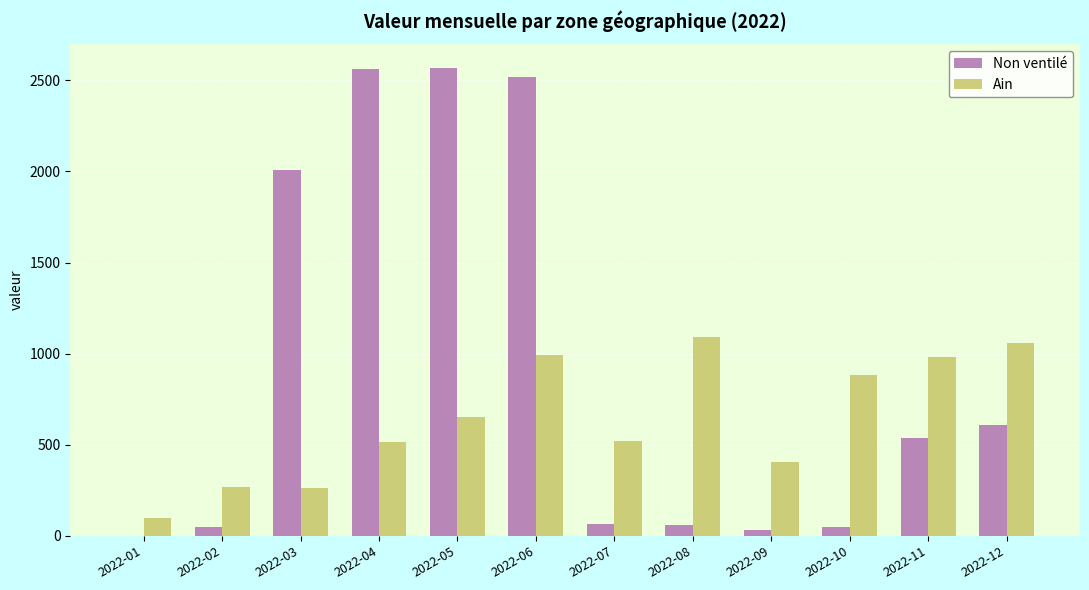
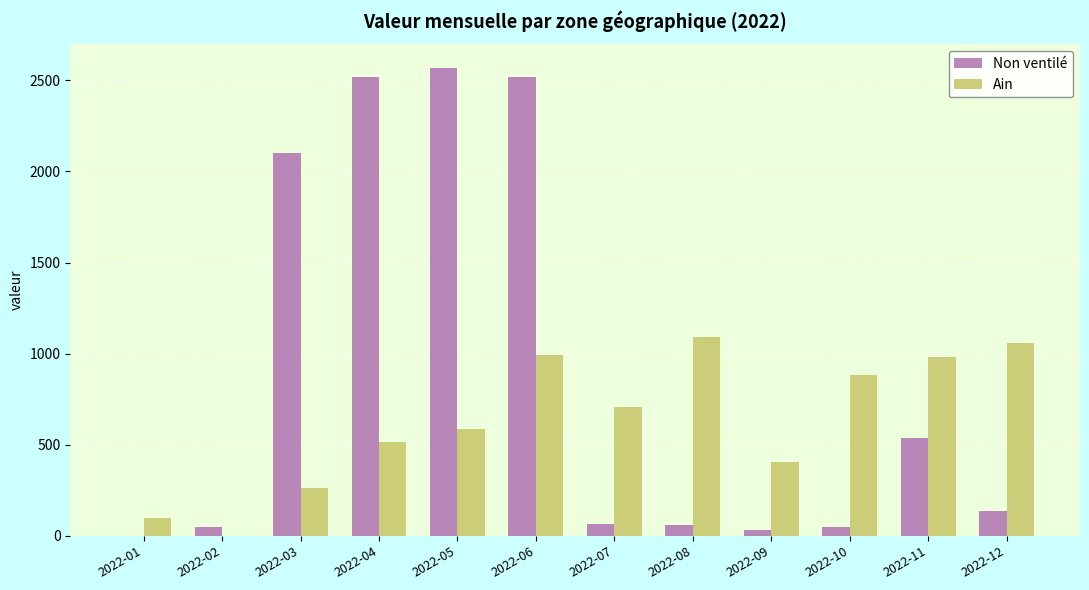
Ain, 2022-02: 270 -> 0
Non ventilé, 2022-03: 2010 -> 2100
Non ventilé, 2022-04: 2560 -> 2520
Ain, 2022-05: 650 -> 590
Ain, 2022-07: 520 -> 710
Non ventilé, 2022-12: 610 -> 140
